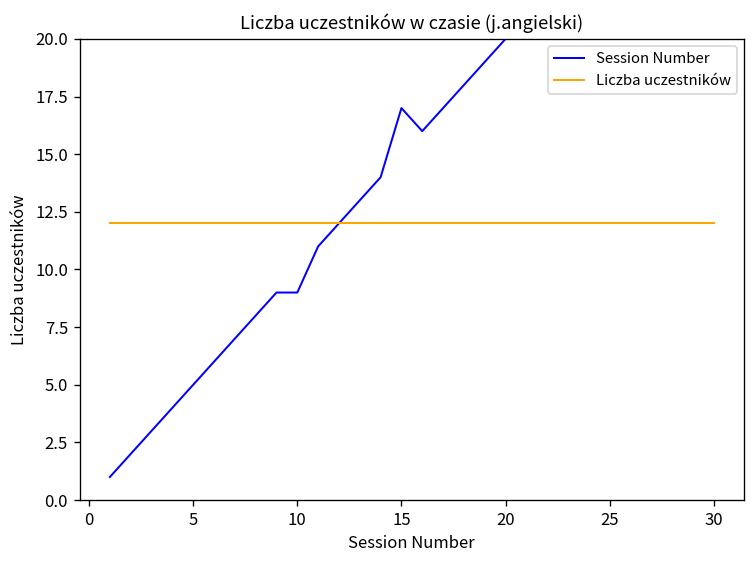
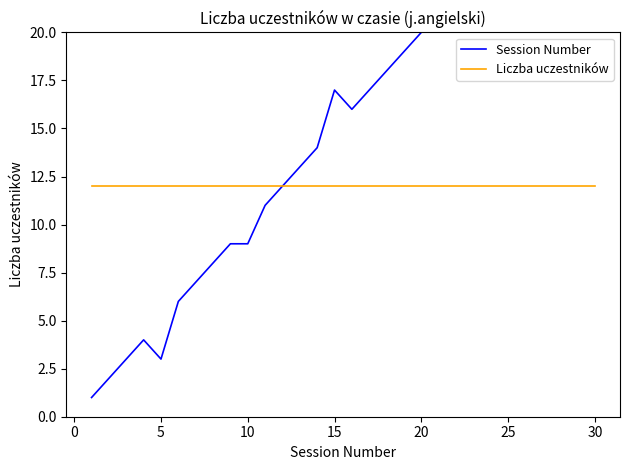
Session Number, 5: 5 -> 3
